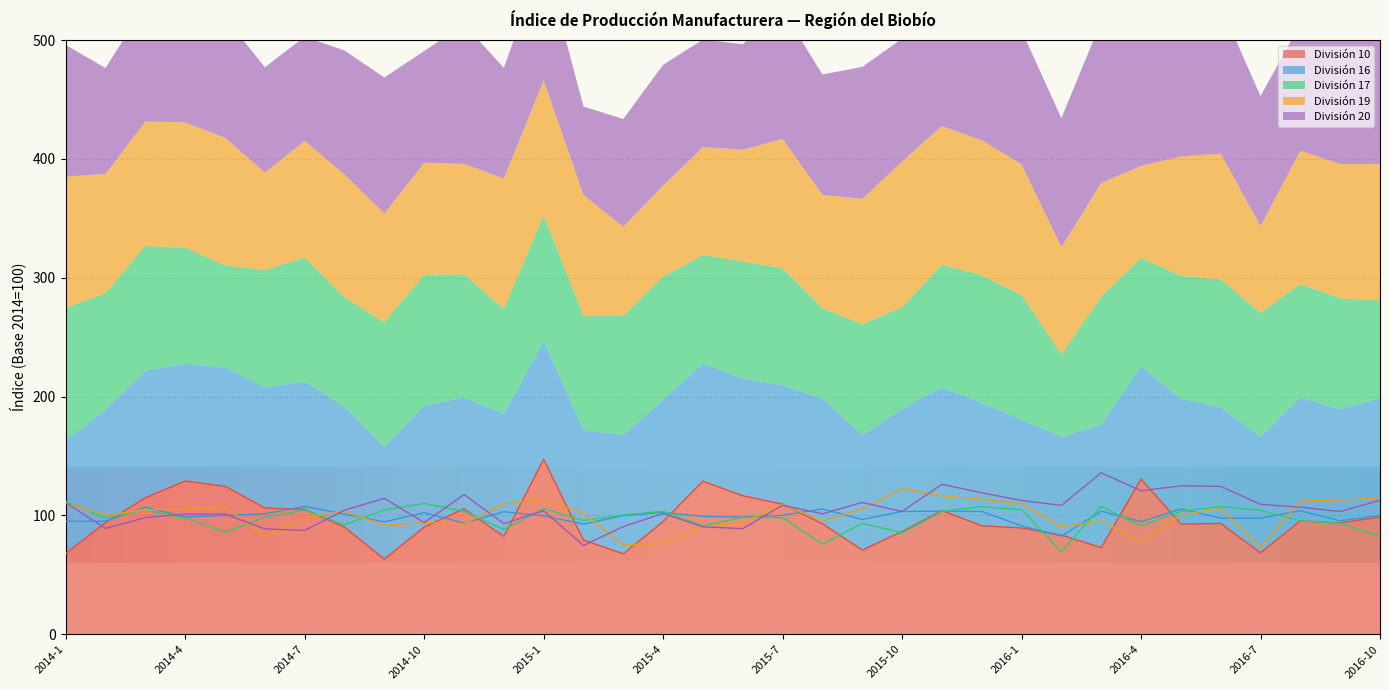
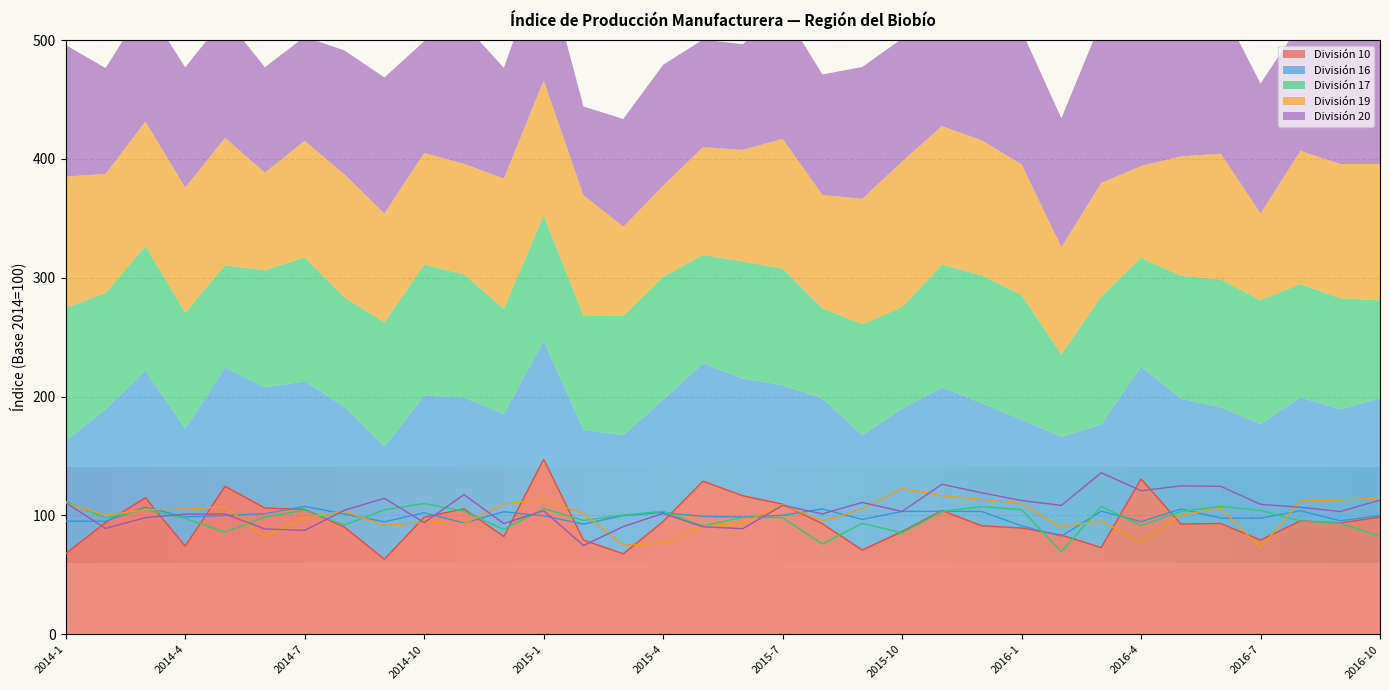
División 10, 2014-4: 129 -> 74
División 10, 2014-10: 90 -> 98
División 10, 2016-7: 69 -> 79
